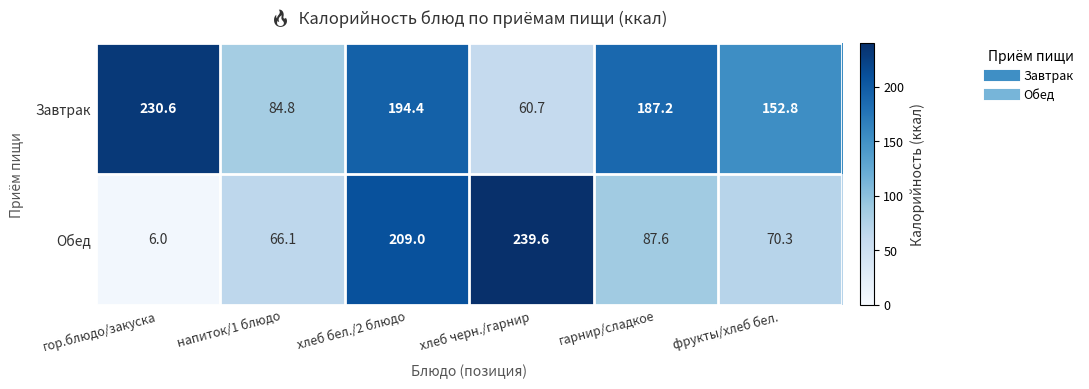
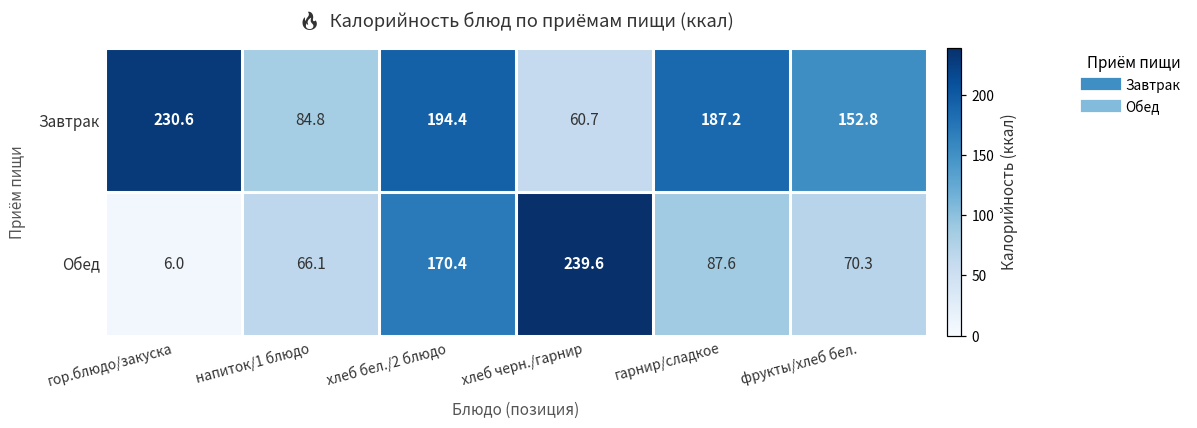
Обед, хлеб бел./2 блюдо: 209.0 -> 170.4
